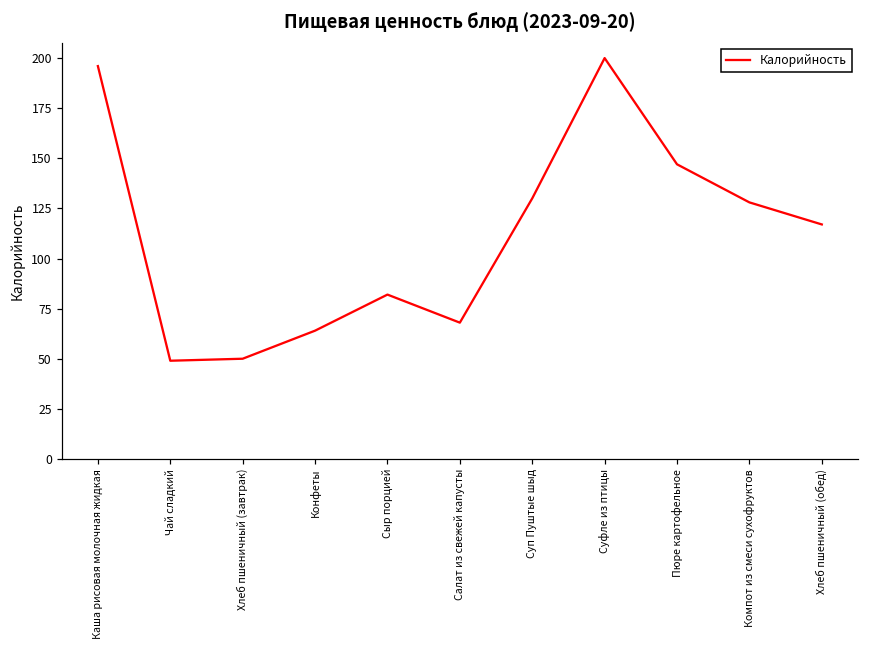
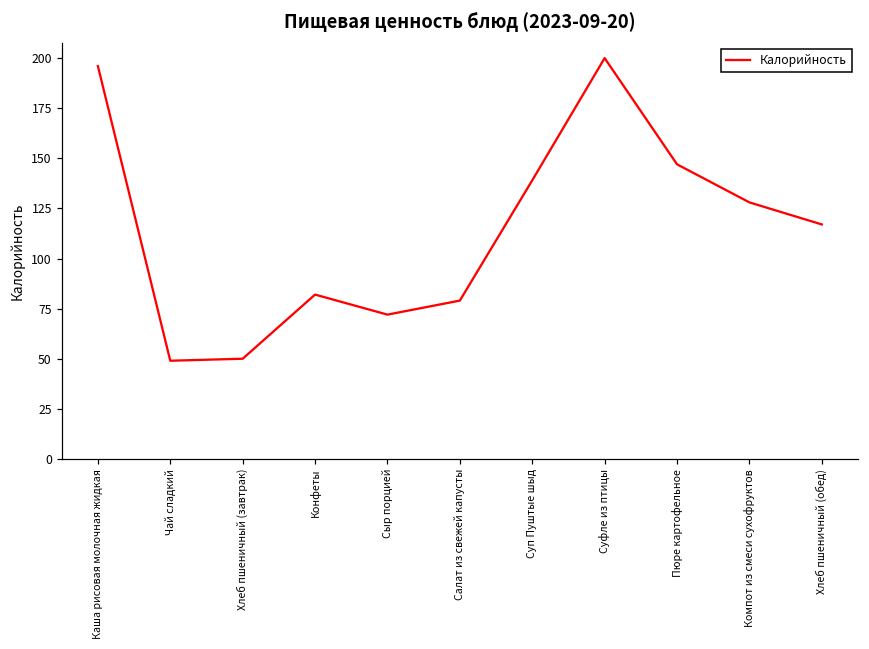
Конфеты: 64 -> 82
Сыр порцией: 82 -> 72
Салат из свежей капусты: 68 -> 79
Суп Пуштые шыд: 130 -> 139
